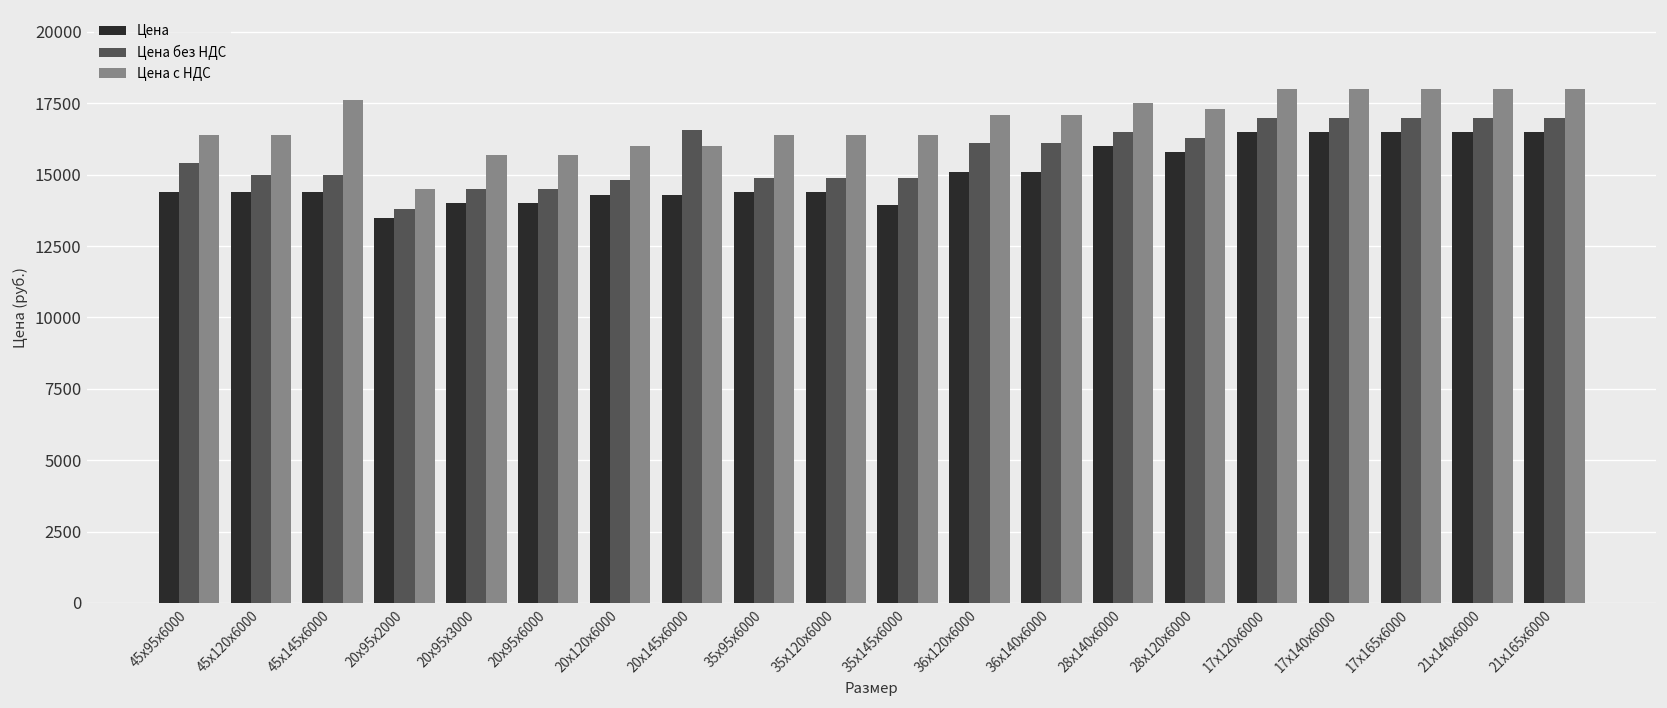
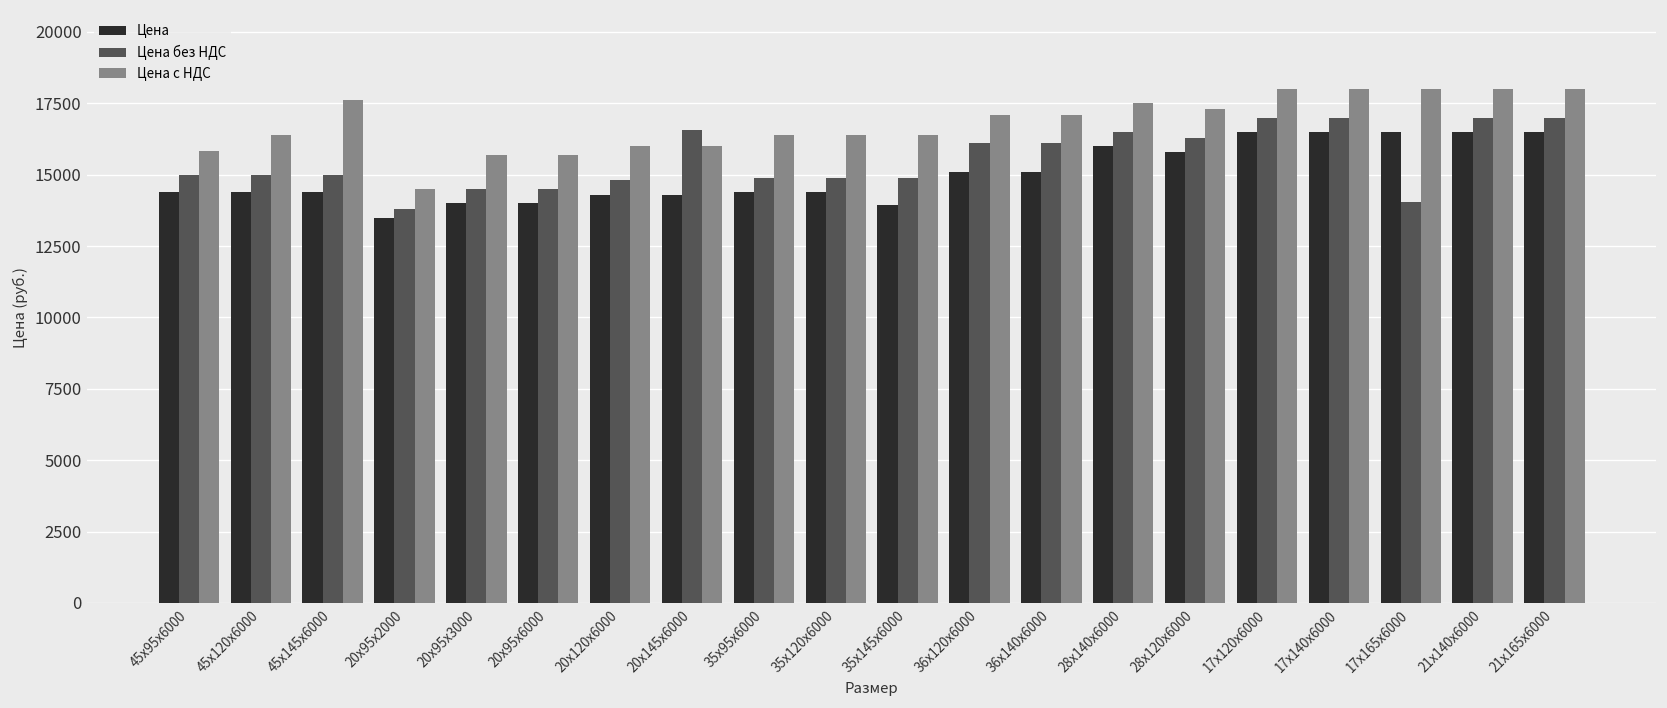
Цена без НДС, 45х95х6000: 15400 -> 15000
Цена с НДС, 45х95х6000: 16400 -> 15800
Цена без НДС, 17х165х6000: 17000 -> 14100
